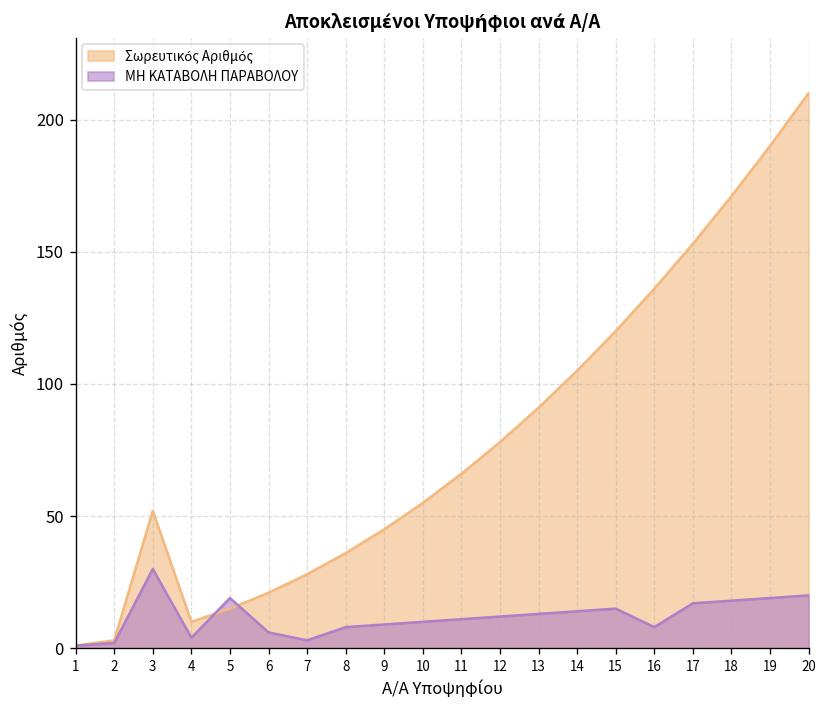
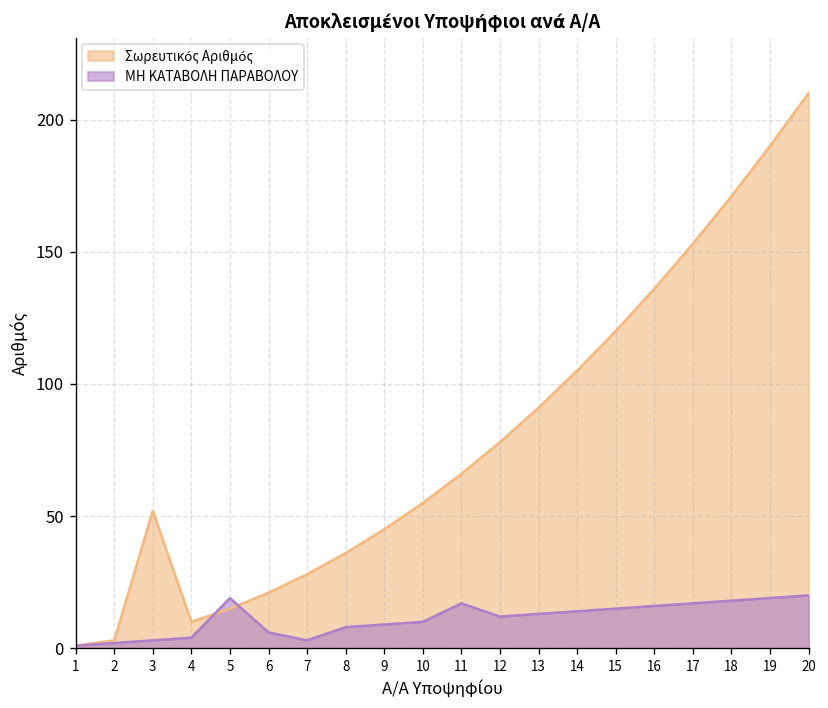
ΜΗ ΚΑΤΑΒΟΛΗ ΠΑΡΑΒΟΛΟΥ, 3: 30 -> 3
ΜΗ ΚΑΤΑΒΟΛΗ ΠΑΡΑΒΟΛΟΥ, 11: 11 -> 17
ΜΗ ΚΑΤΑΒΟΛΗ ΠΑΡΑΒΟΛΟΥ, 16: 8 -> 16
